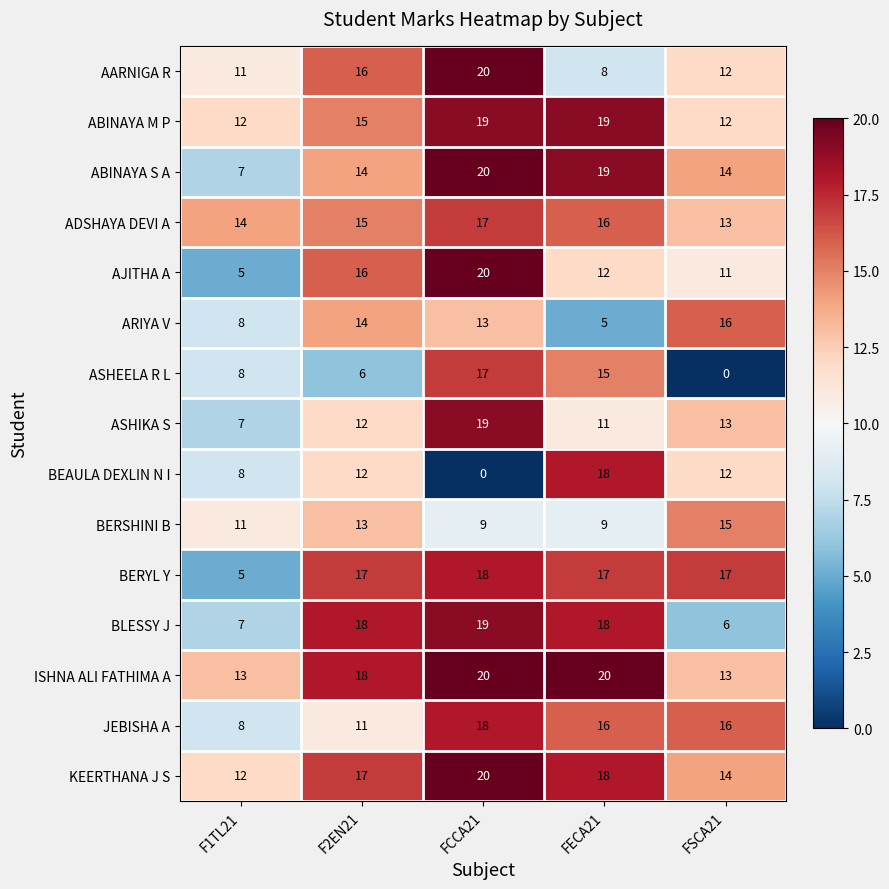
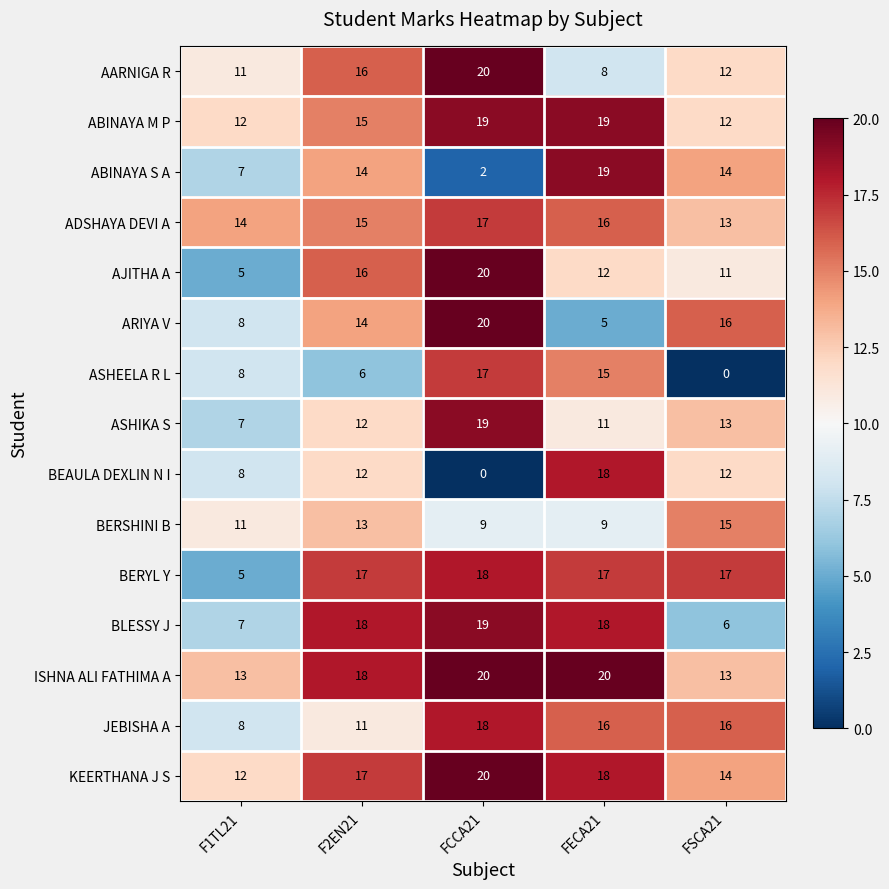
ABINAYA S A, FCCA21: 20 -> 2
ARIYA V, FCCA21: 13 -> 20
